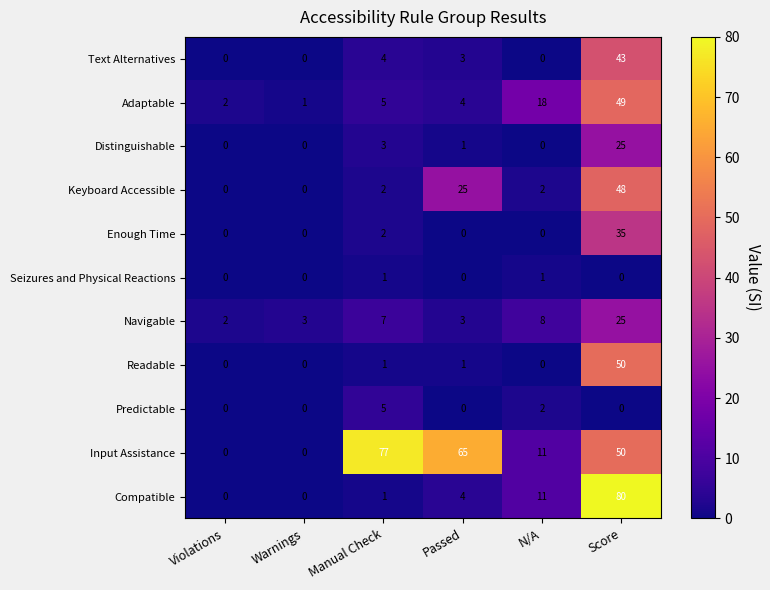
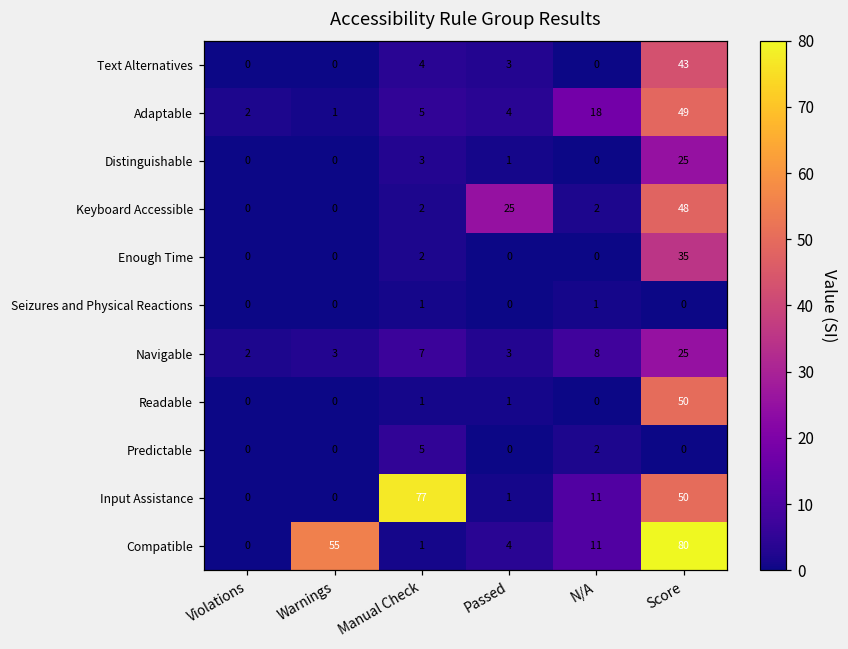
Input Assistance, Passed: 65 -> 1
Compatible, Warnings: 0 -> 55
